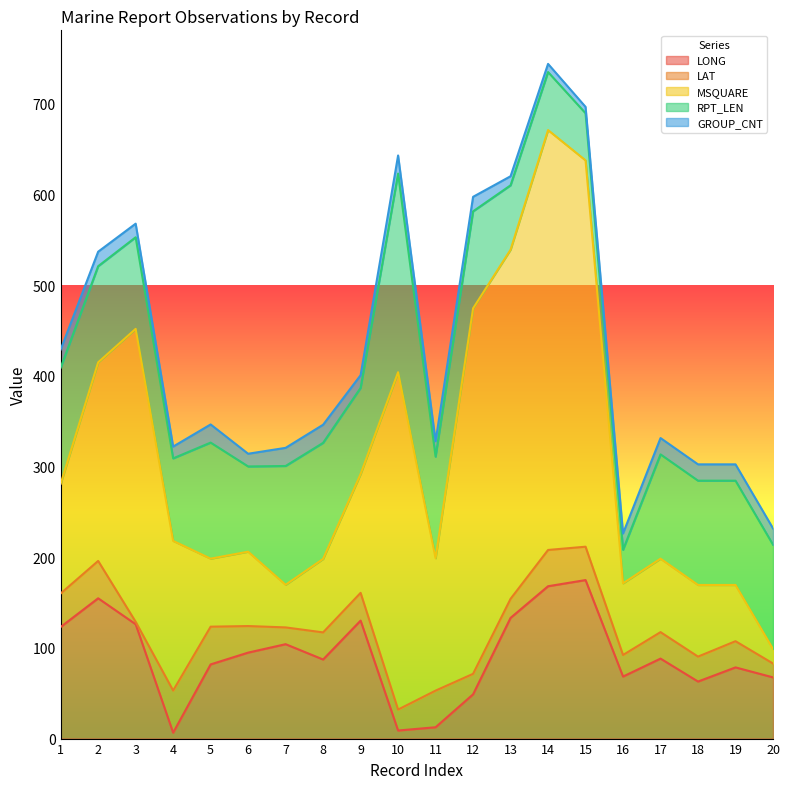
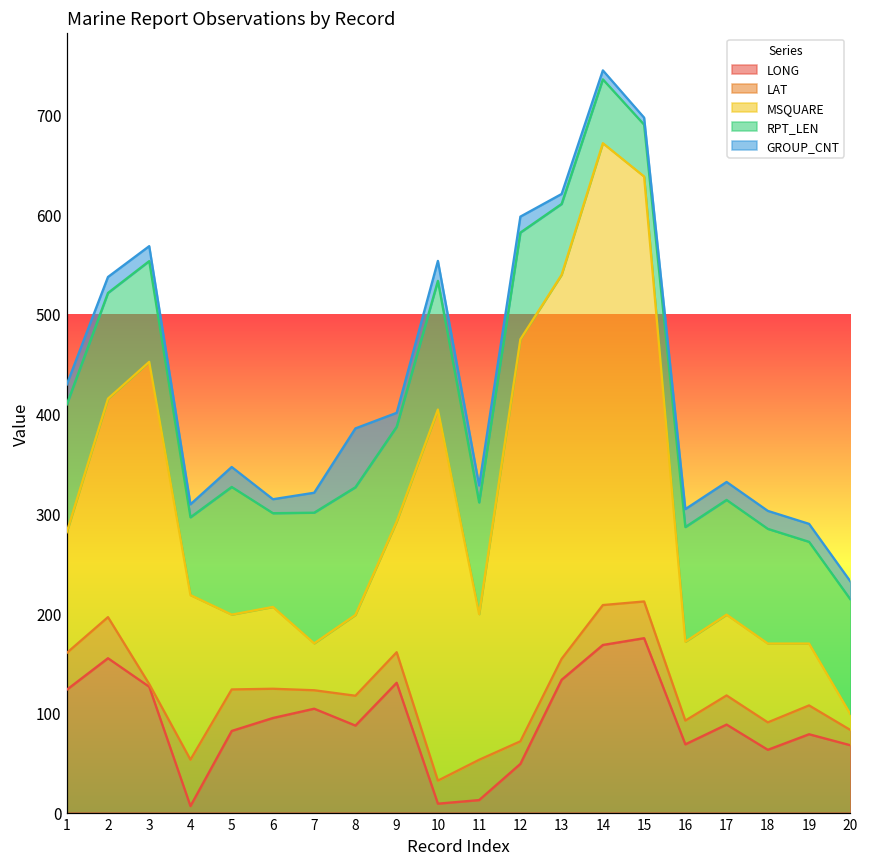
RPT_LEN, 4: 90 -> 80
GROUP_CNT, 8: 20 -> 60
RPT_LEN, 10: 220 -> 130
RPT_LEN, 16: 40 -> 120
RPT_LEN, 19: 110 -> 100
